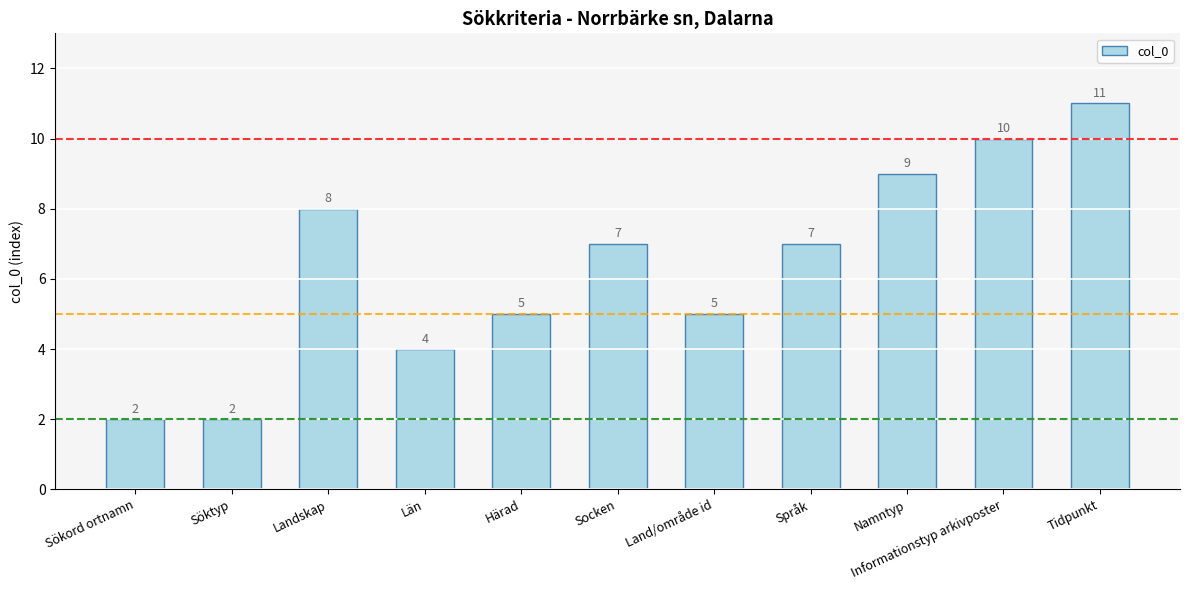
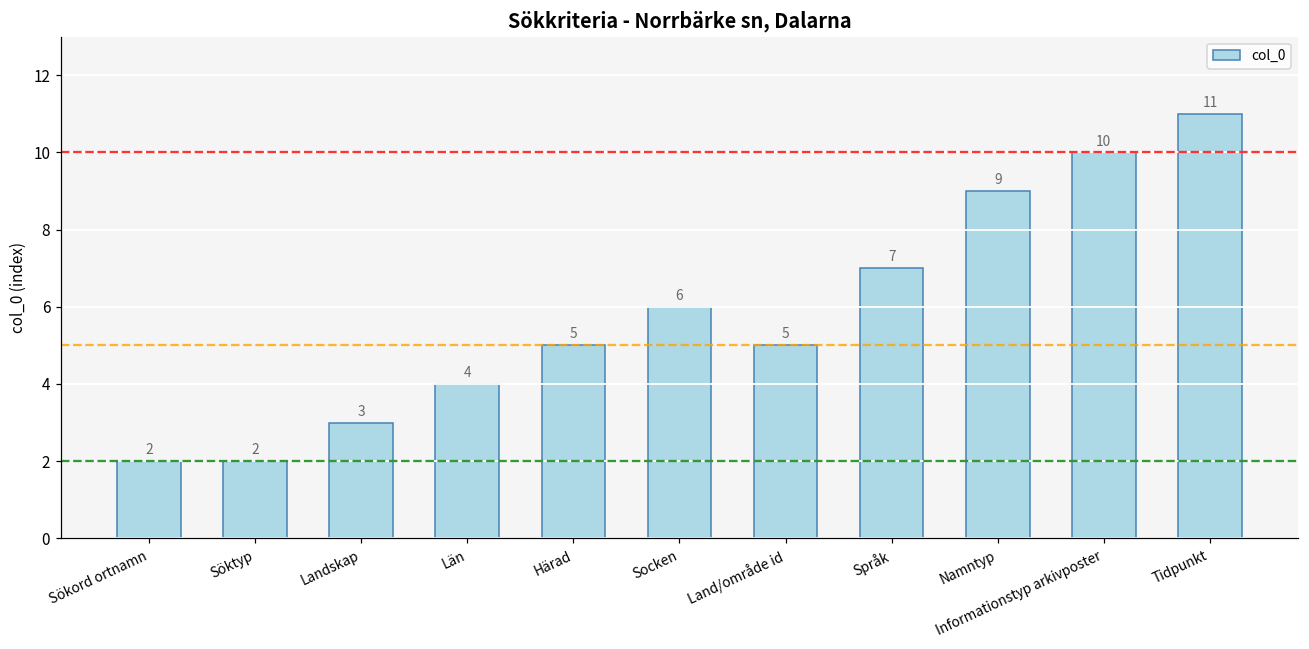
Landskap: 8 -> 3
Socken: 7 -> 6
